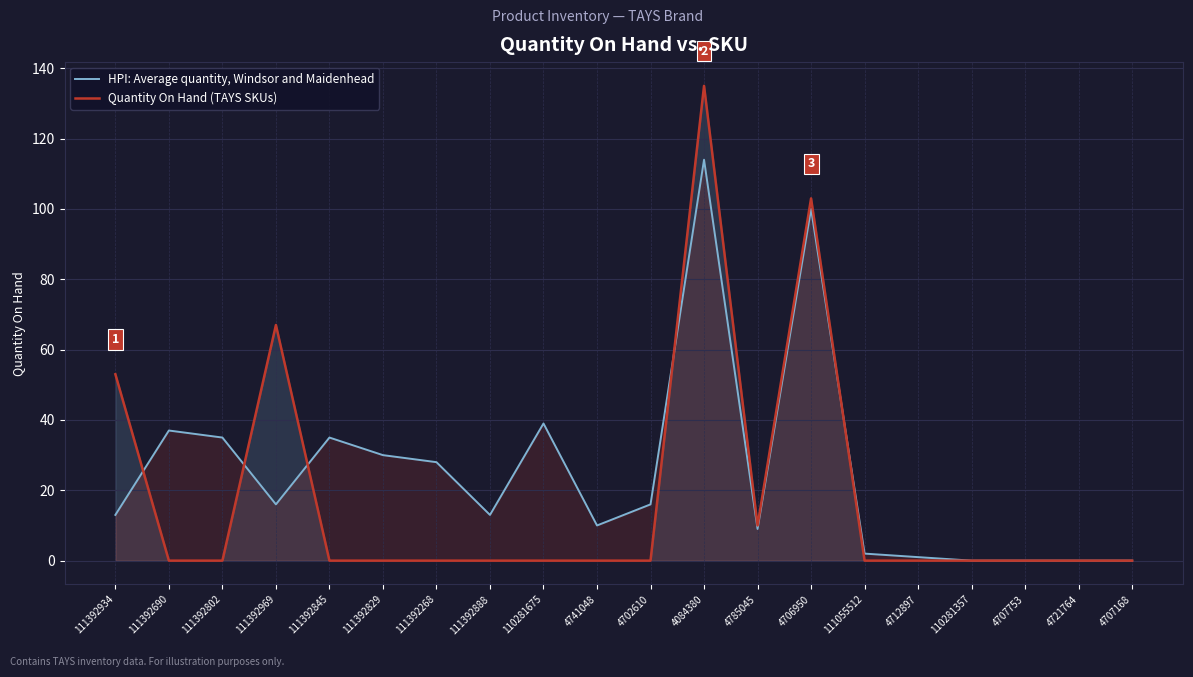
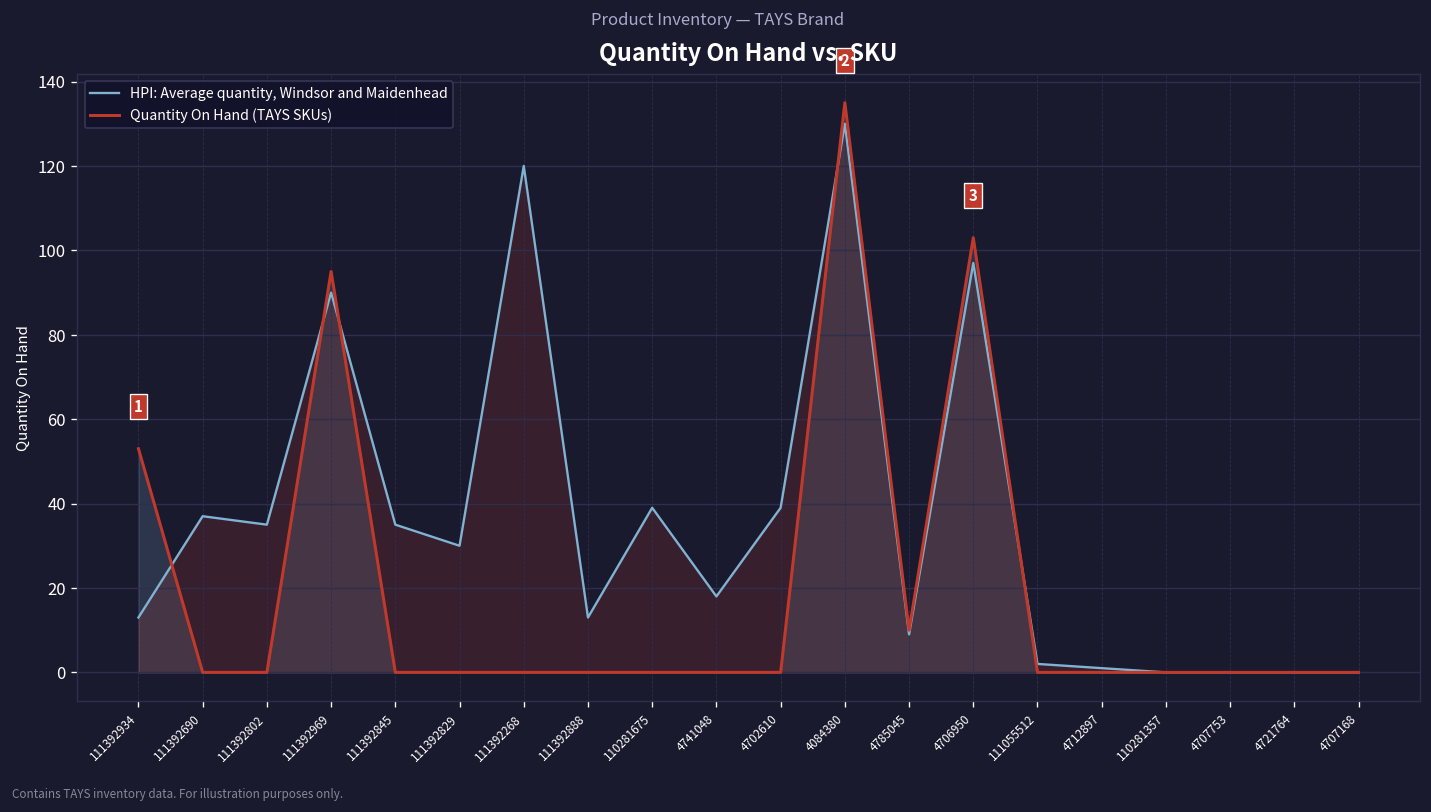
HPI: Average quantity, Windsor and Maidenhead, 111392969: 16 -> 90
Quantity On Hand (TAYS SKUs), 111392969: 67 -> 95
HPI: Average quantity, Windsor and Maidenhead, 111392268: 28 -> 120
HPI: Average quantity, Windsor and Maidenhead, 4741048: 10 -> 18
HPI: Average quantity, Windsor and Maidenhead, 4702610: 16 -> 39
HPI: Average quantity, Windsor and Maidenhead, 4084380: 114 -> 130
HPI: Average quantity, Windsor and Maidenhead, 4706950: 100 -> 97
